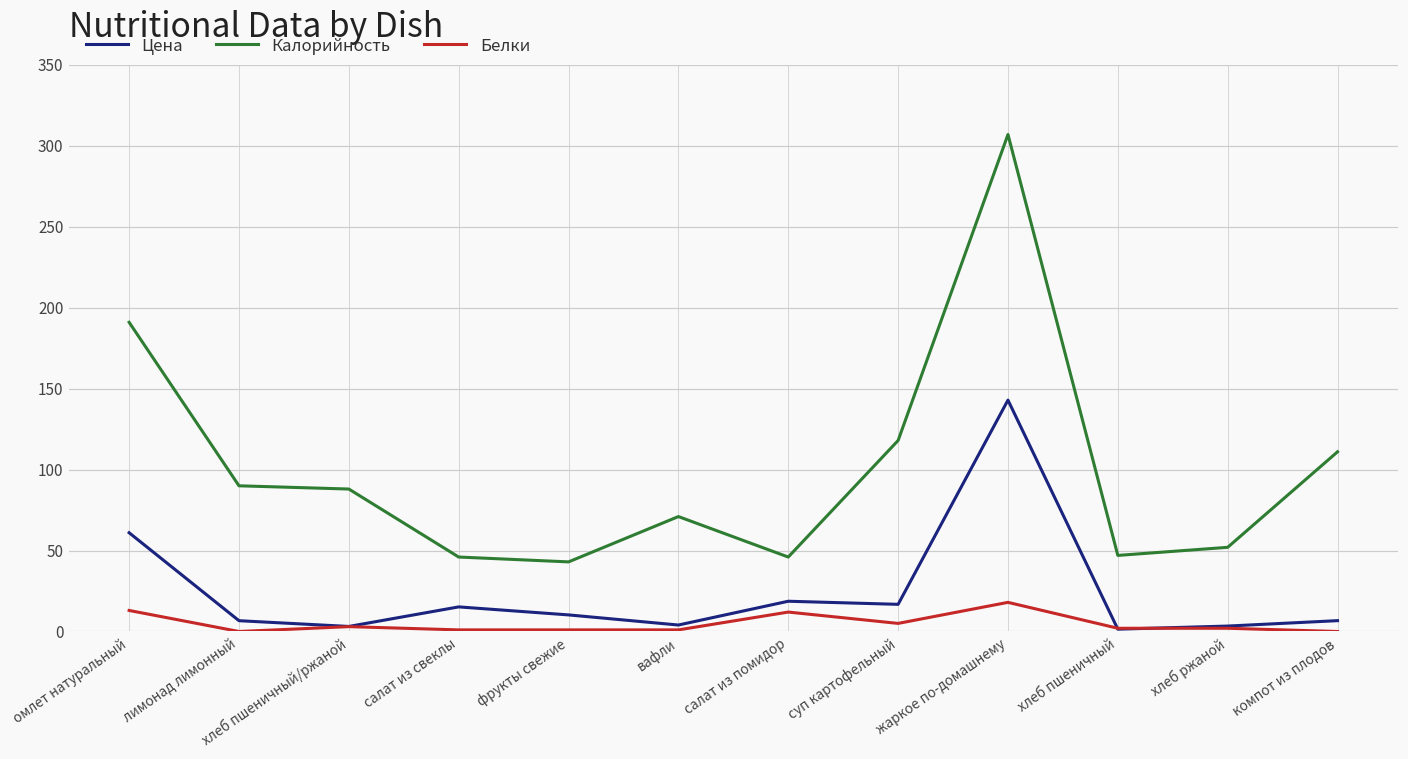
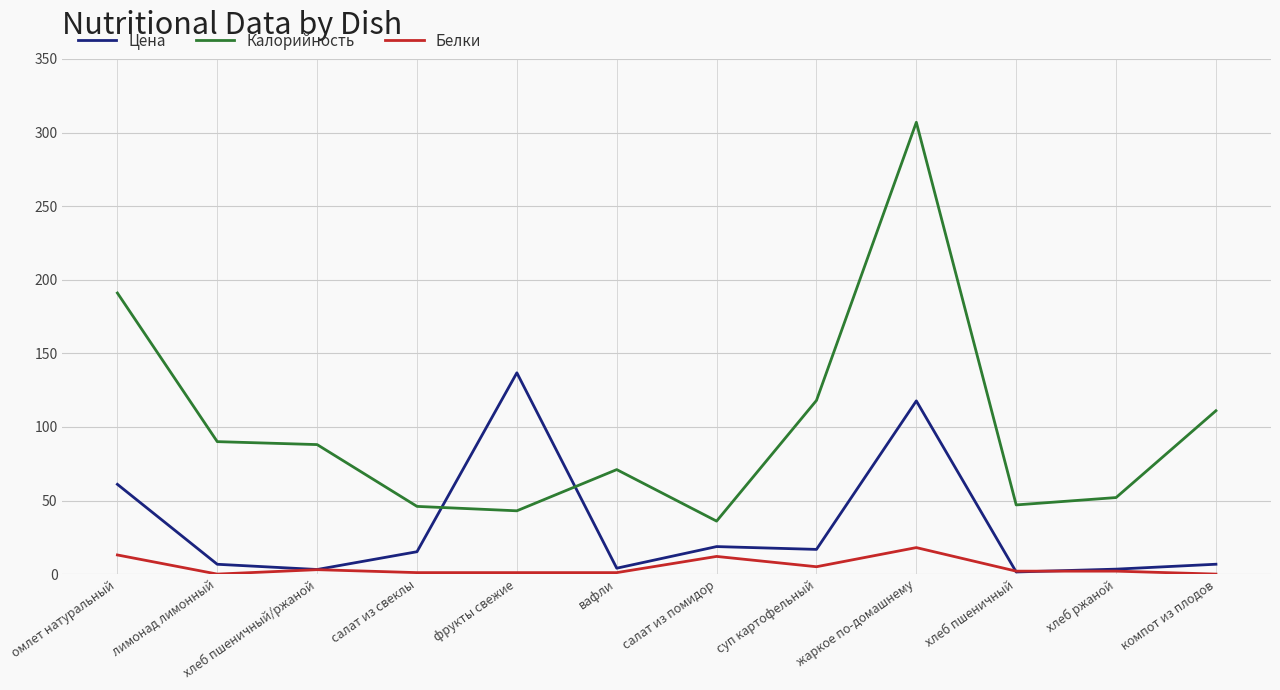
Цена, фрукты свежие: 10 -> 137
Калорийность, салат из помидор: 46 -> 36
Цена, жаркое по-домашнему: 143 -> 118
